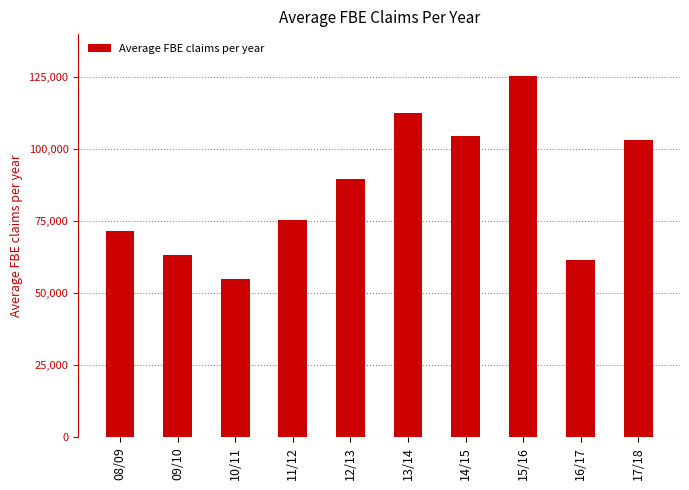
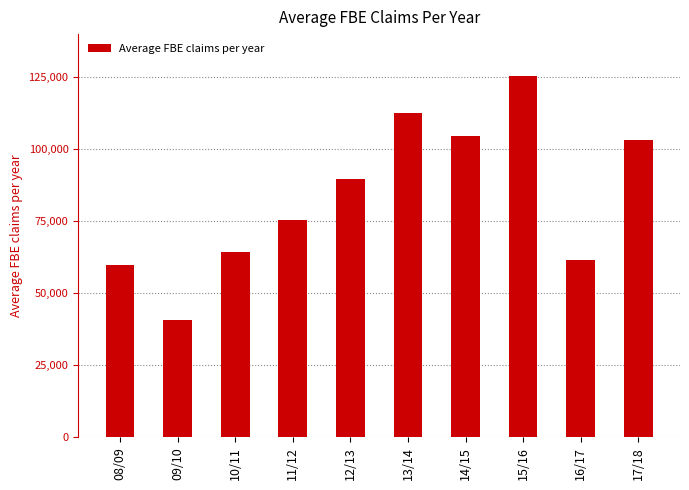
08/09: 72,000 -> 60,000
09/10: 63,000 -> 41,000
10/11: 55,000 -> 64,000
